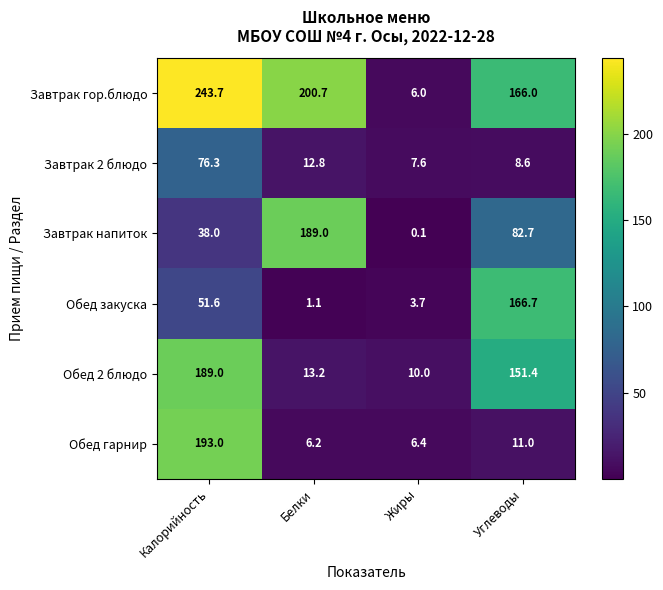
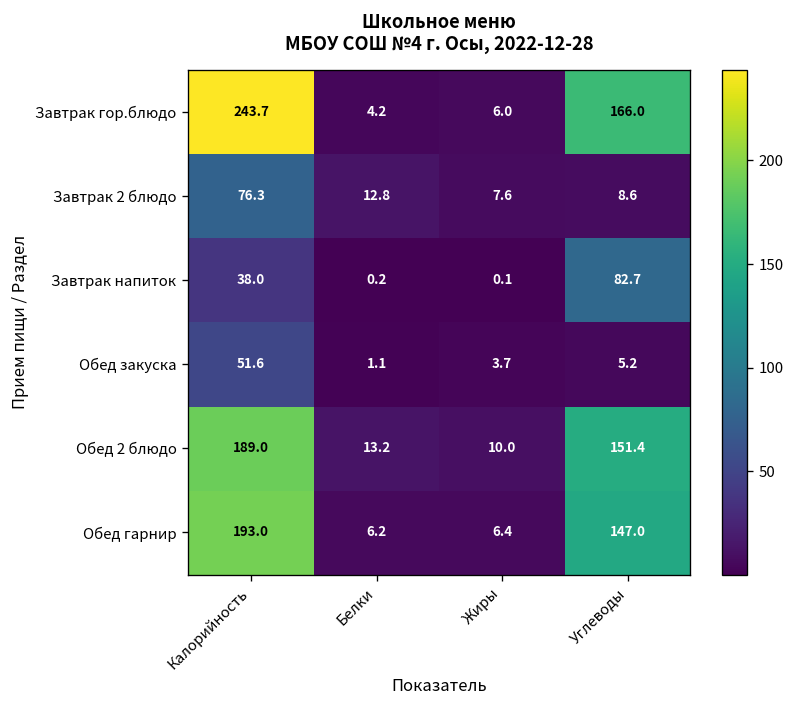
Завтрак гор.блюдо, Белки: 200.7 -> 4.2
Завтрак напиток, Белки: 189.0 -> 0.2
Обед закуска, Углеводы: 166.7 -> 5.2
Обед гарнир, Углеводы: 11.0 -> 147.0
